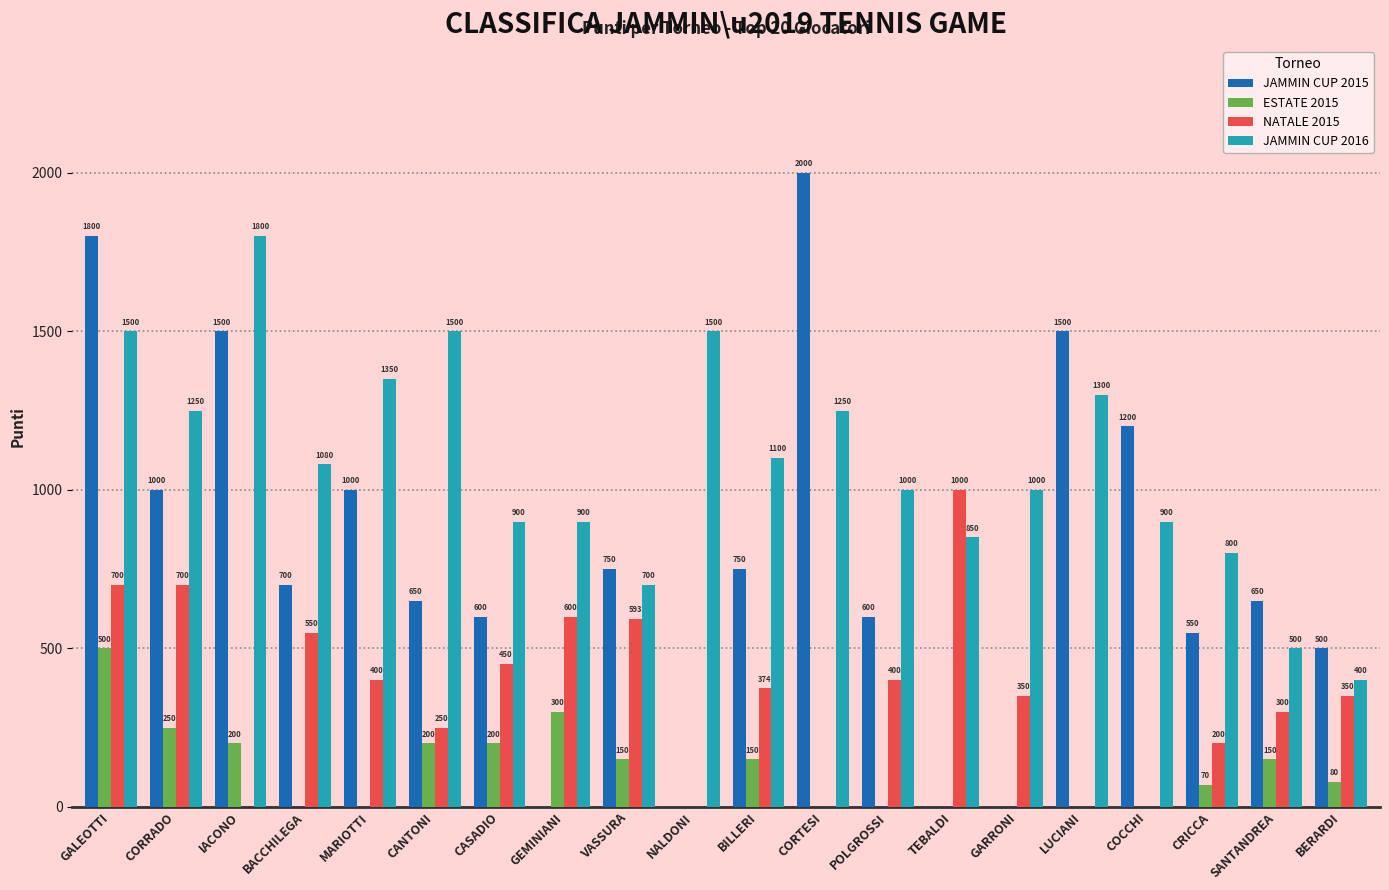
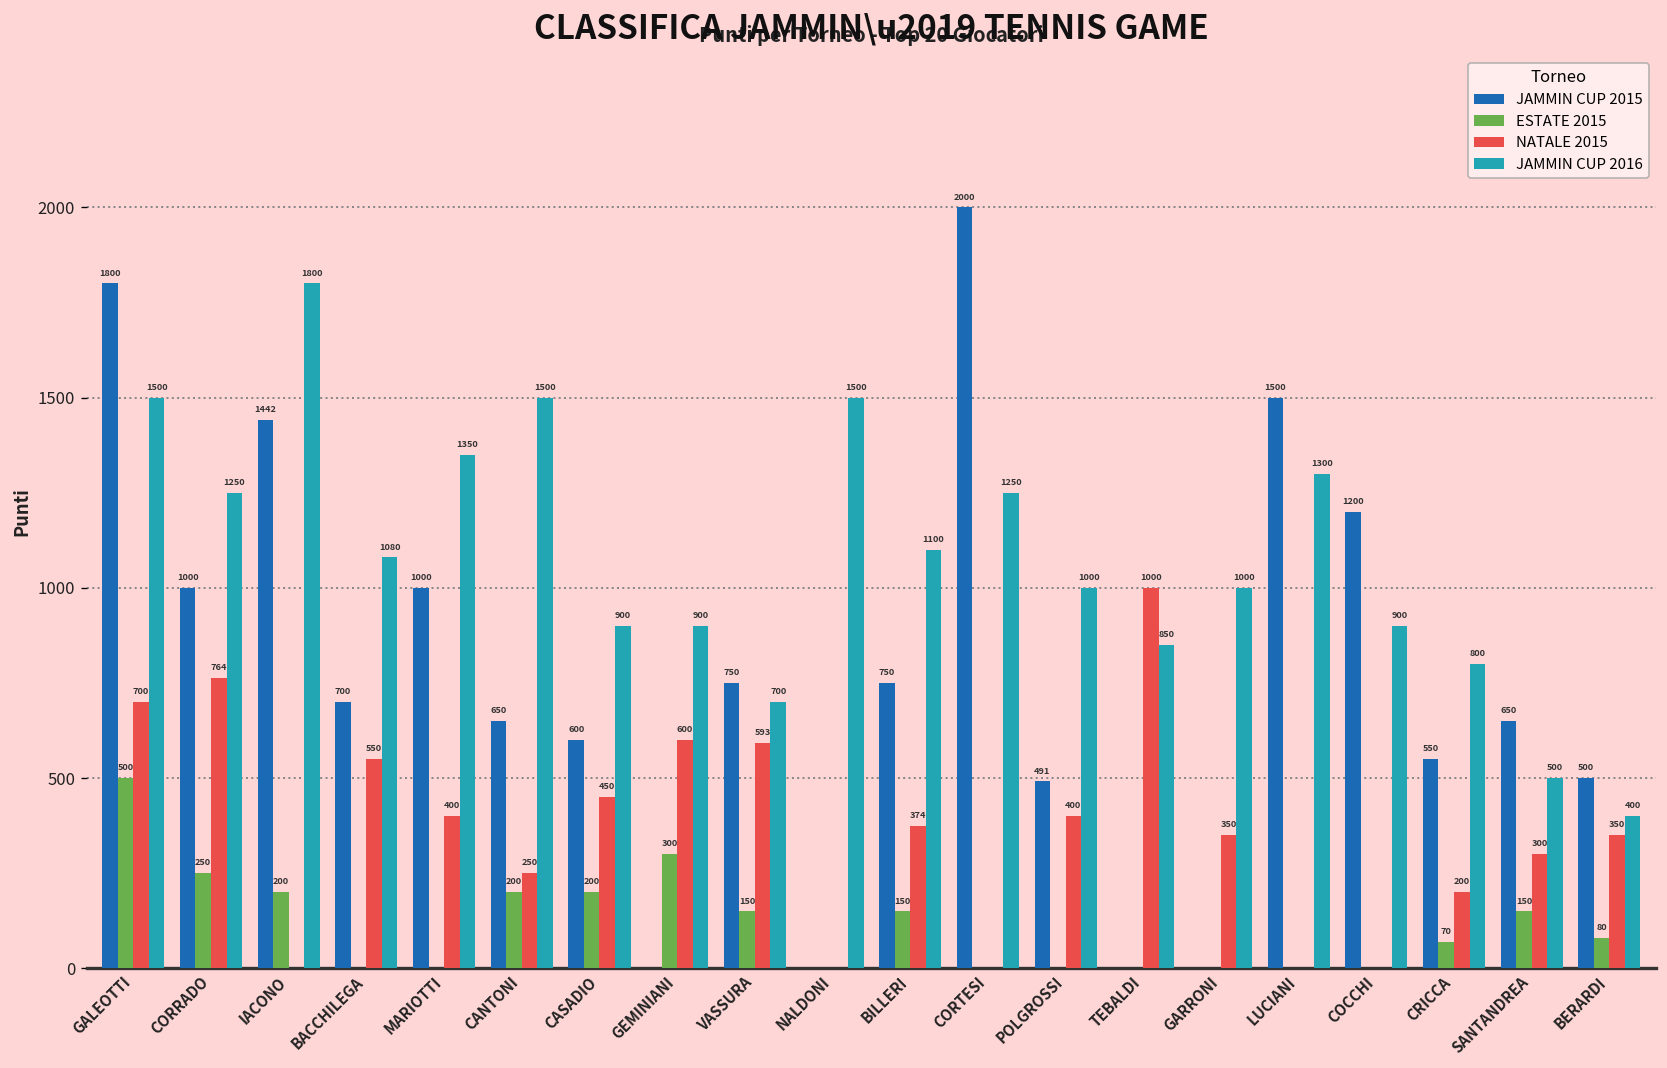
NATALE 2015, CORRADO: 700 -> 764
JAMMIN CUP 2015, IACONO: 1500 -> 1442
JAMMIN CUP 2015, POLGROSSI: 600 -> 491
